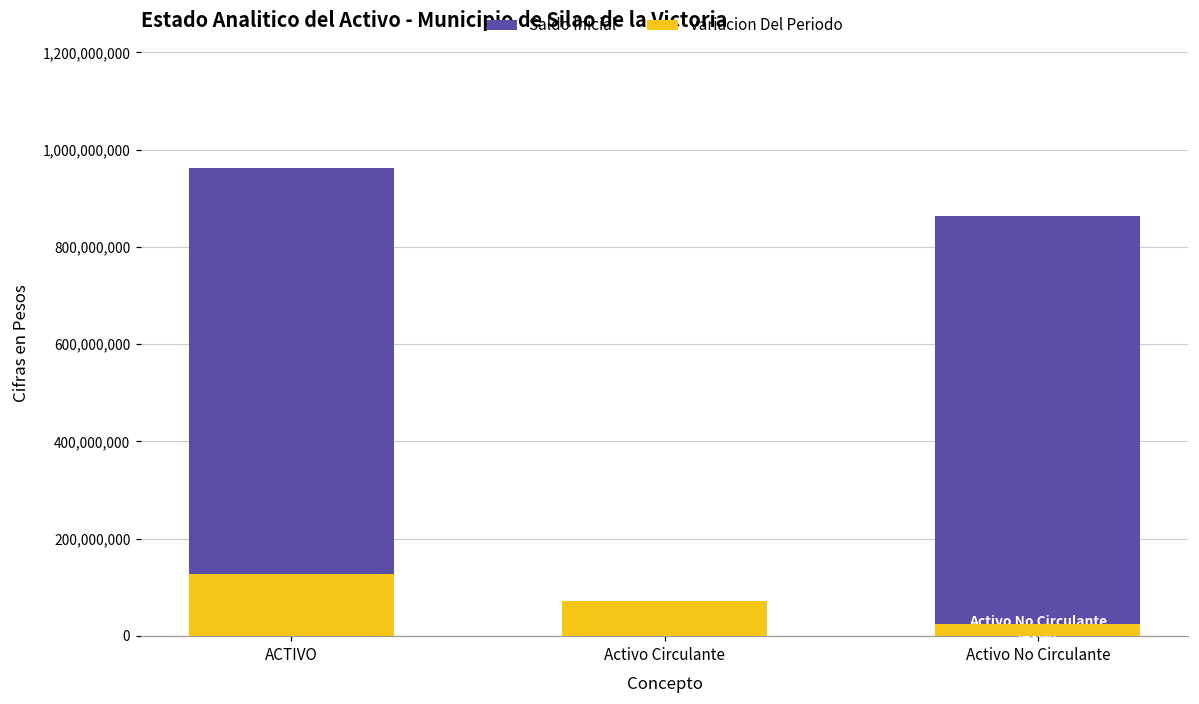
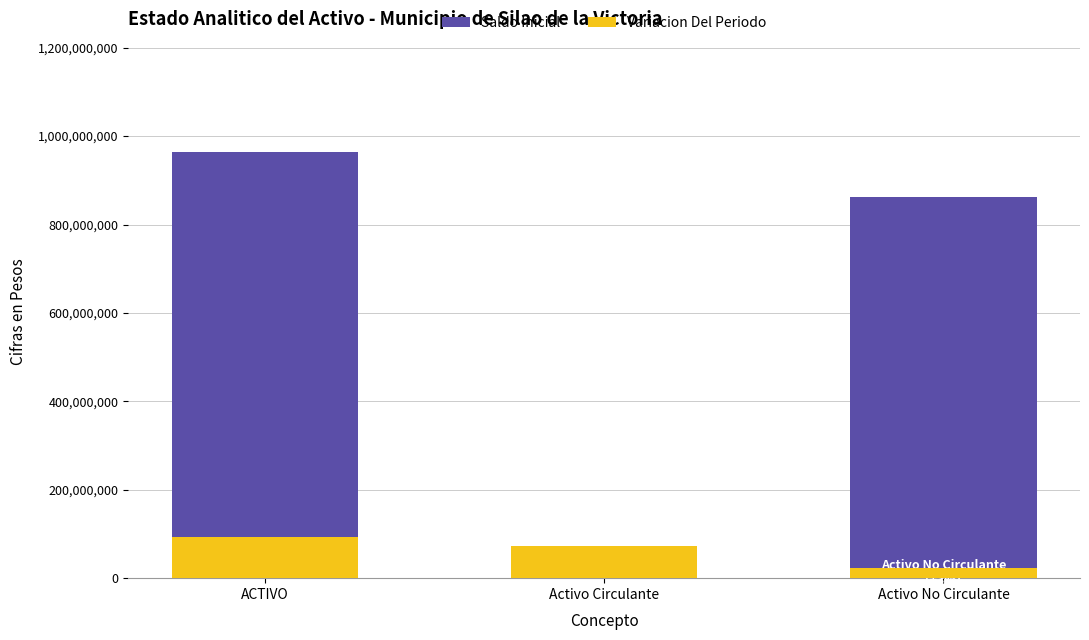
Variacion Del Periodo, ACTIVO: 130,000,000 -> 90,000,000
